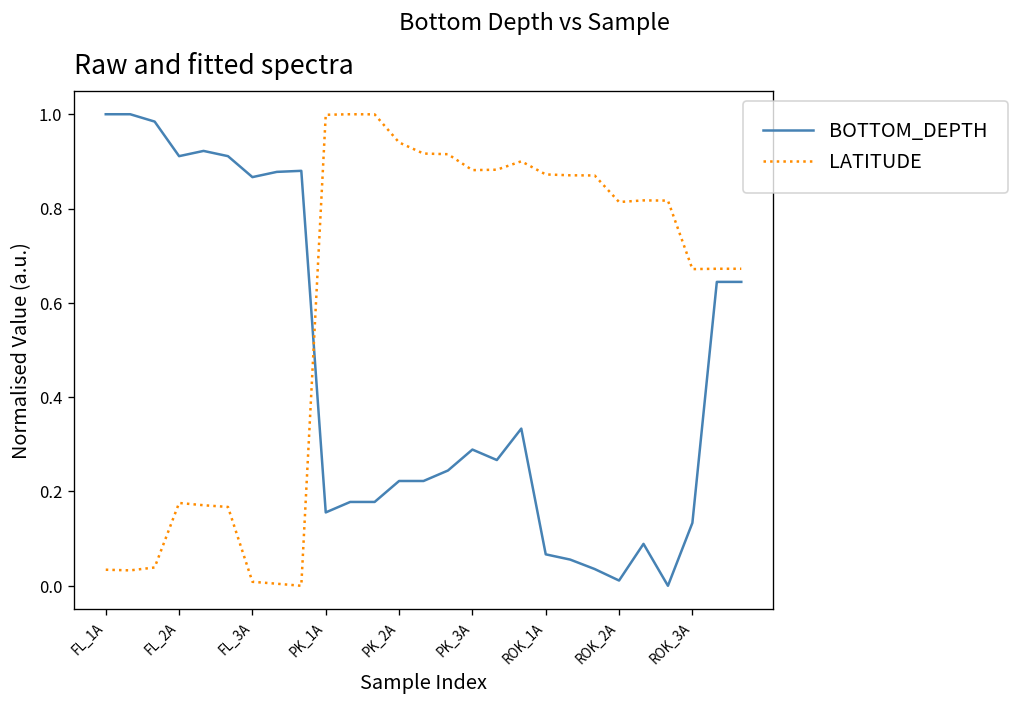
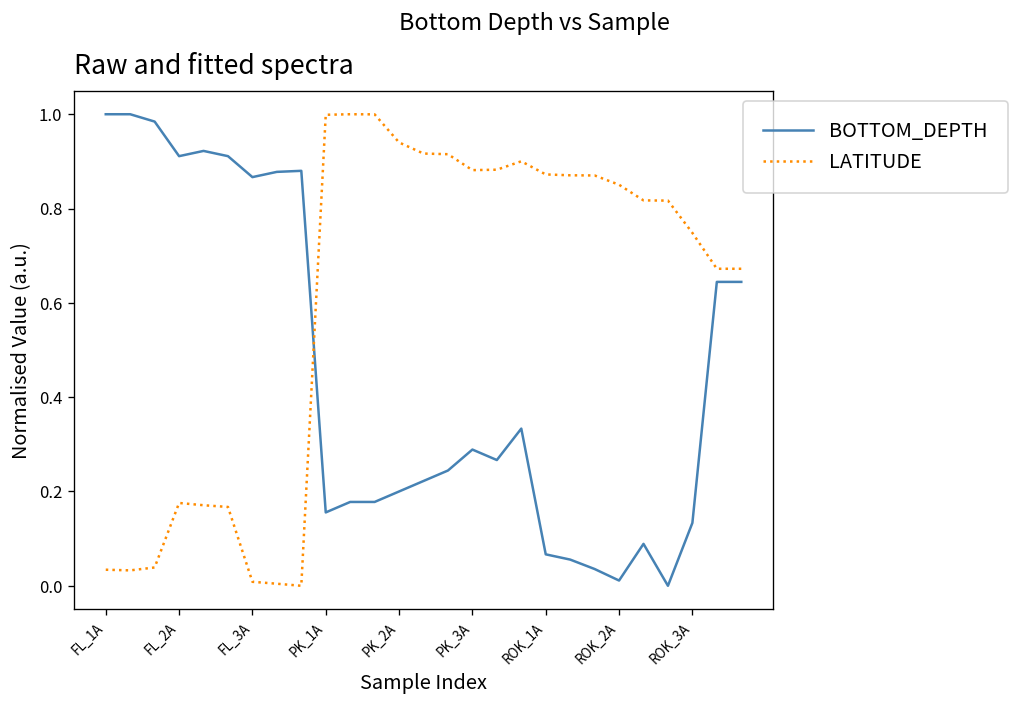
BOTTOM_DEPTH, PK_2A: 0.22 -> 0.20
LATITUDE, ROK_2A: 0.81 -> 0.85
LATITUDE, ROK_3A: 0.67 -> 0.75
